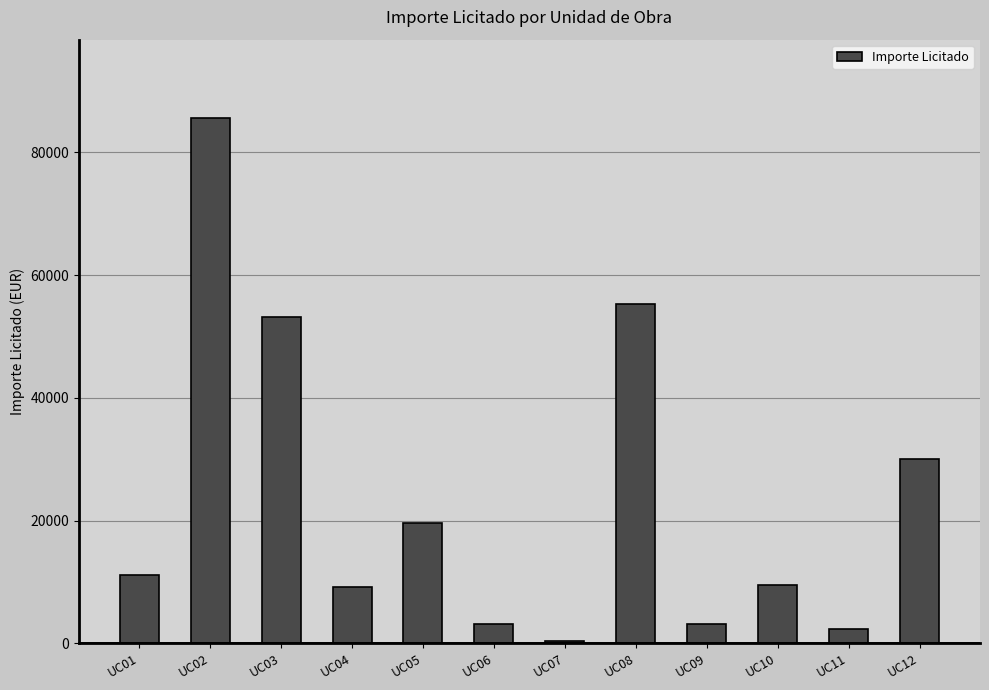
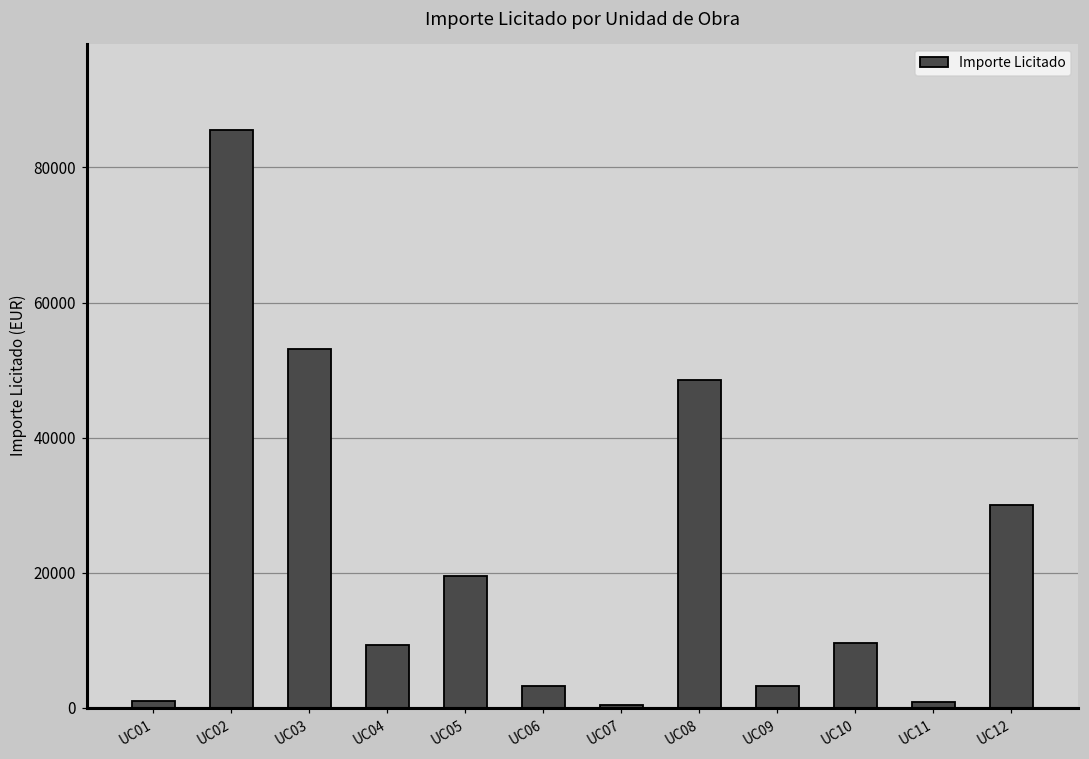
UC01: 11000 -> 1000
UC08: 55000 -> 49000
UC11: 2000 -> 1000
